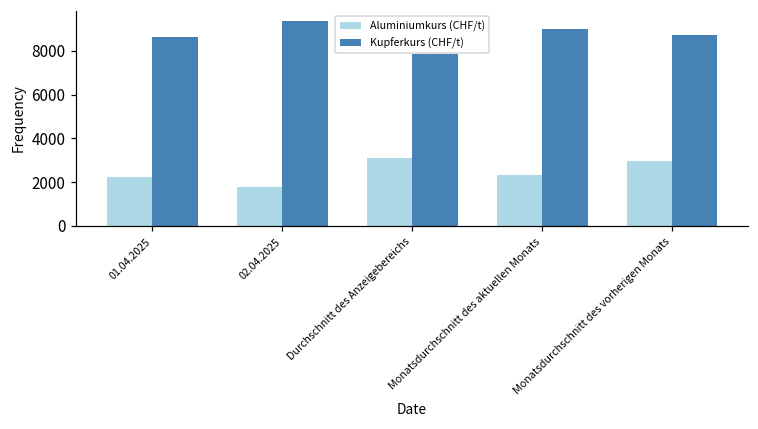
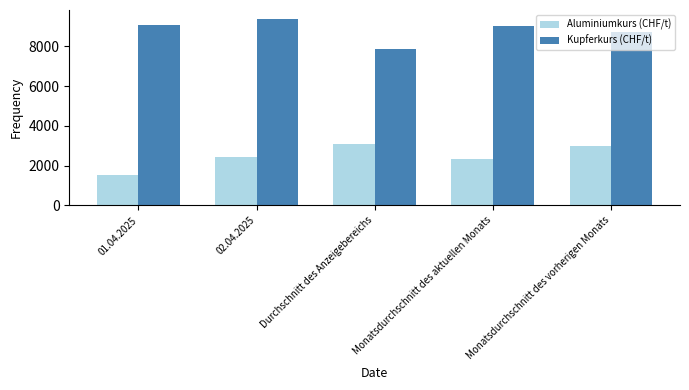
Aluminiumkurs (CHF/t), 01.04.2025: 2200 -> 1600
Kupferkurs (CHF/t), 01.04.2025: 8600 -> 9100
Aluminiumkurs (CHF/t), 02.04.2025: 1800 -> 2400
